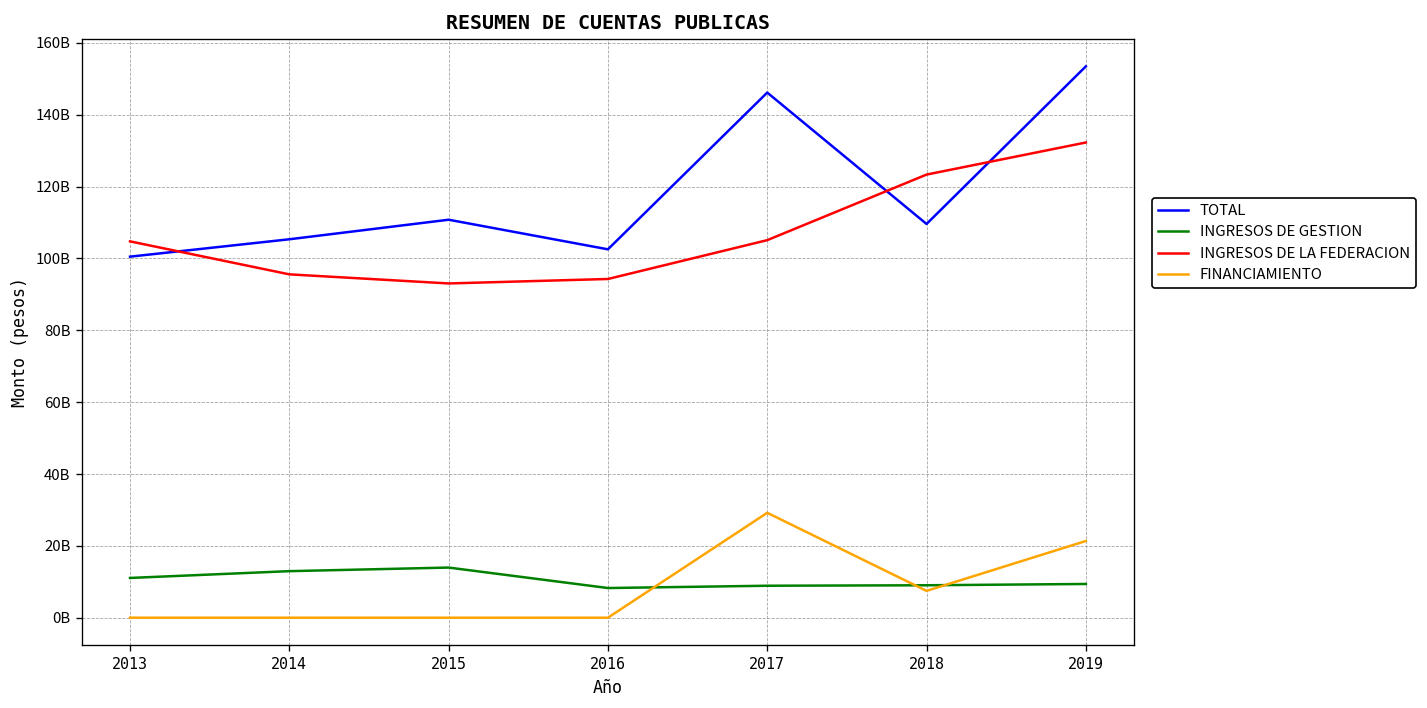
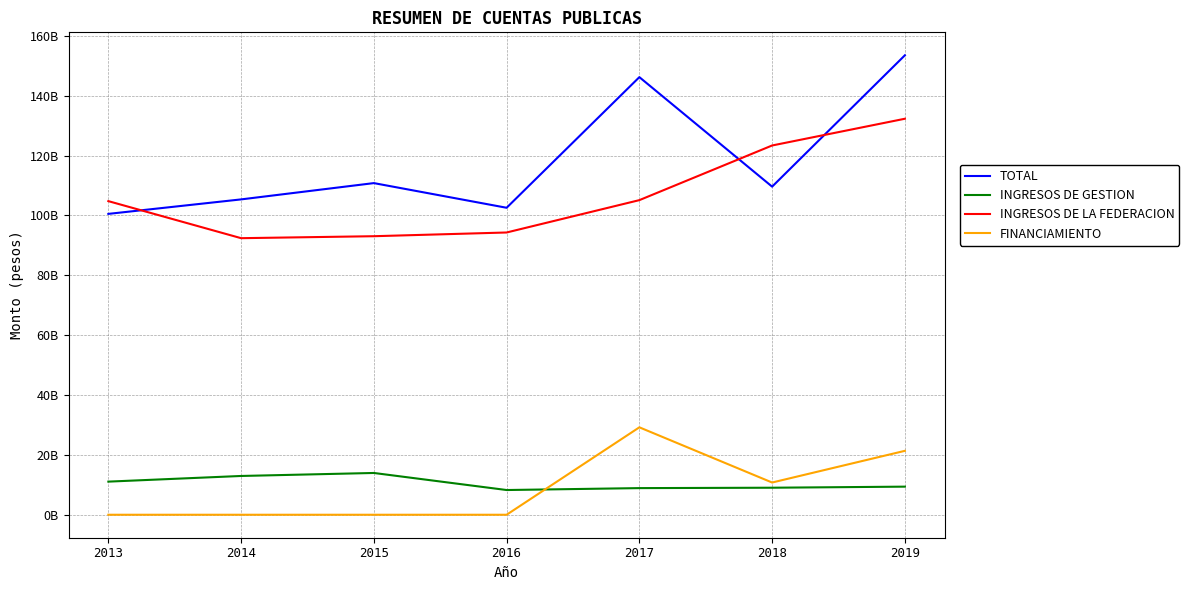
INGRESOS DE LA FEDERACION, 2014: 96000000000 -> 92000000000
FINANCIAMIENTO, 2018: 7000000000 -> 11000000000
